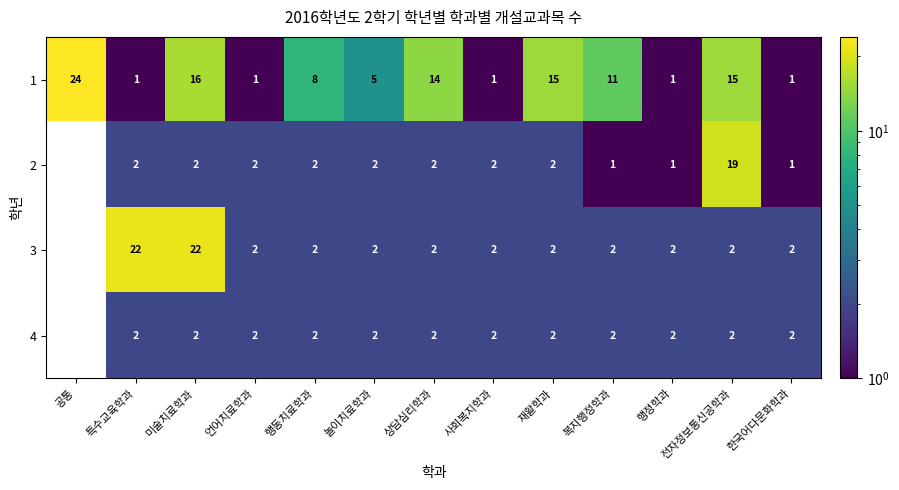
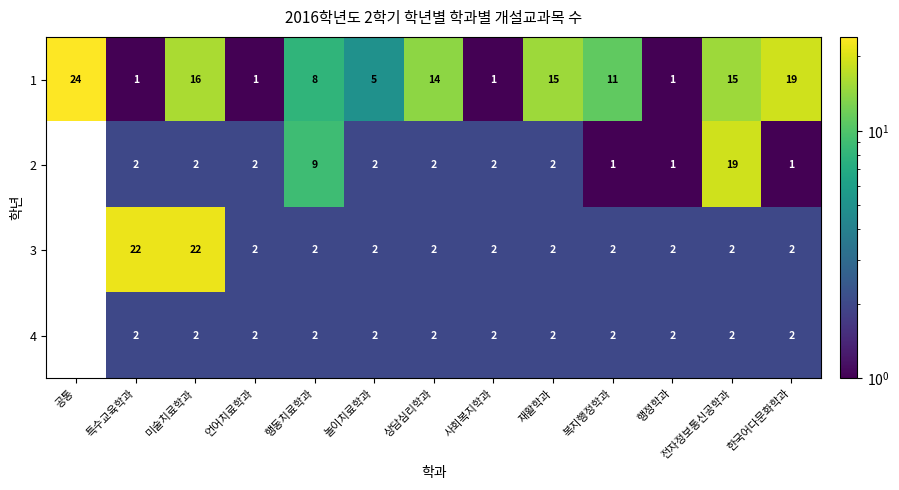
1, 한국어다문화학과: 1 -> 19
2, 행동치료학과: 2 -> 9
